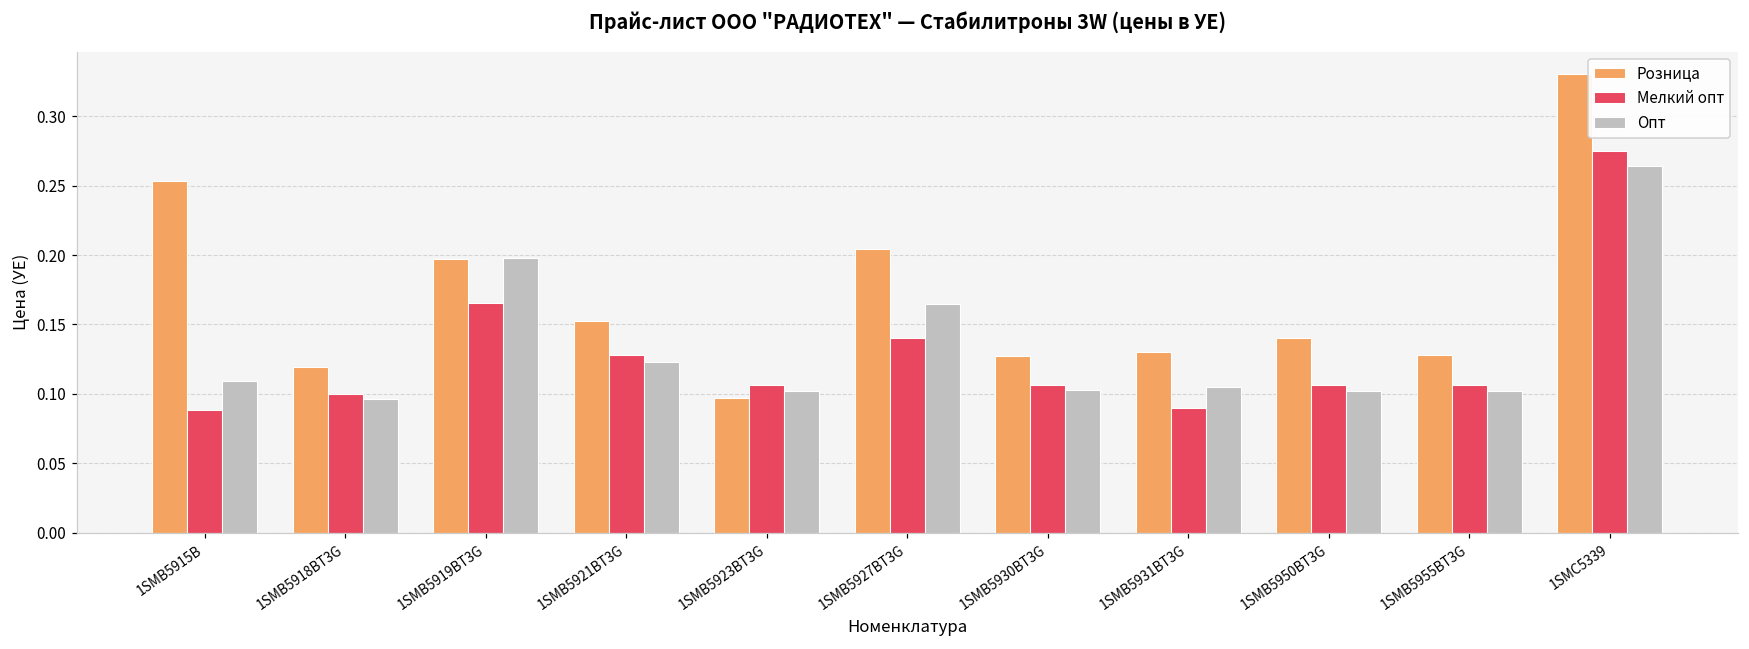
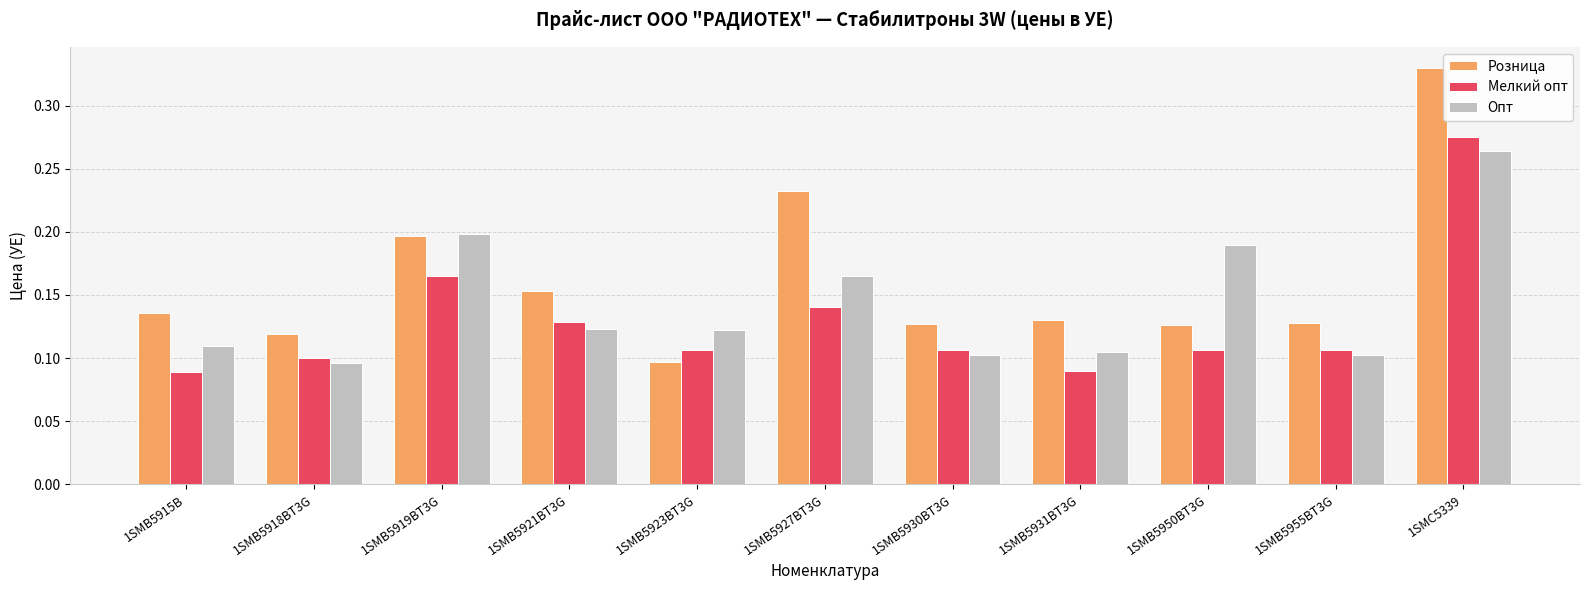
Розница, 1SMB5915B: 0.254 -> 0.136
Опт, 1SMB5923BT3G: 0.102 -> 0.123
Розница, 1SMB5927BT3G: 0.205 -> 0.233
Розница, 1SMB5950BT3G: 0.140 -> 0.127
Опт, 1SMB5950BT3G: 0.102 -> 0.190
